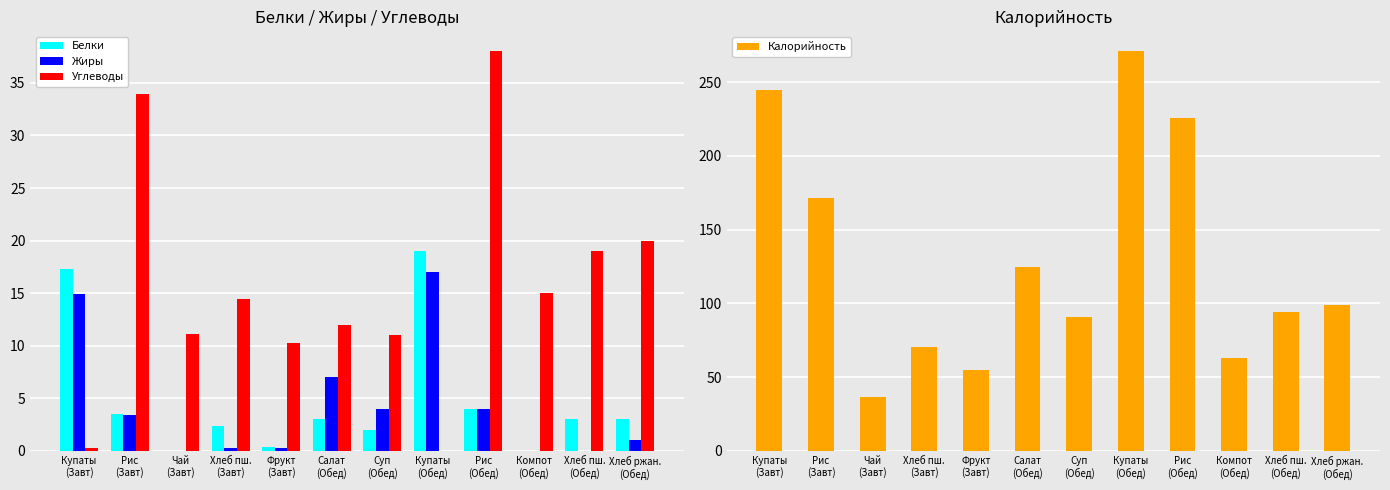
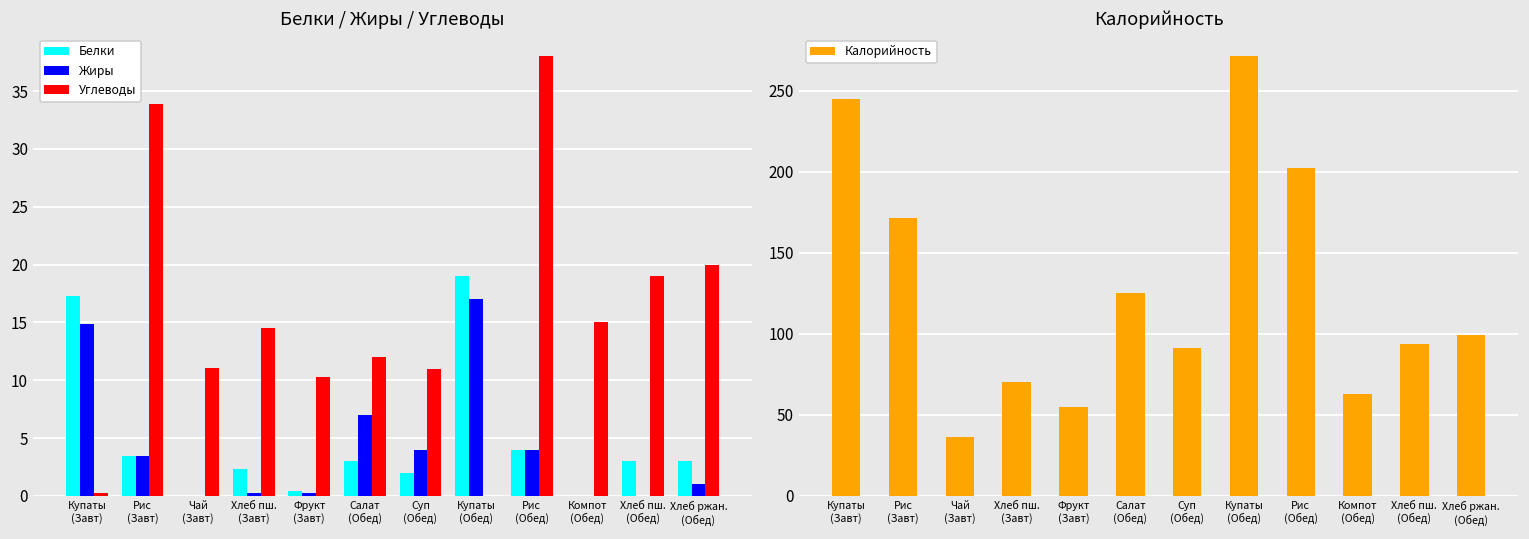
Калорийность, Рис (Обед): 226 -> 202
